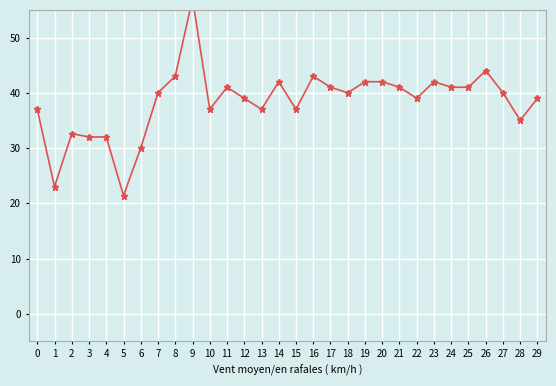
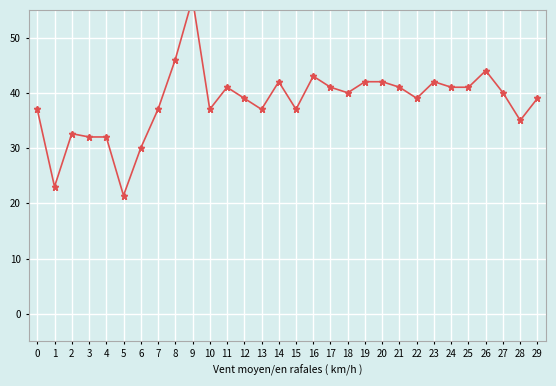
7: 40 -> 37
8: 43 -> 46
